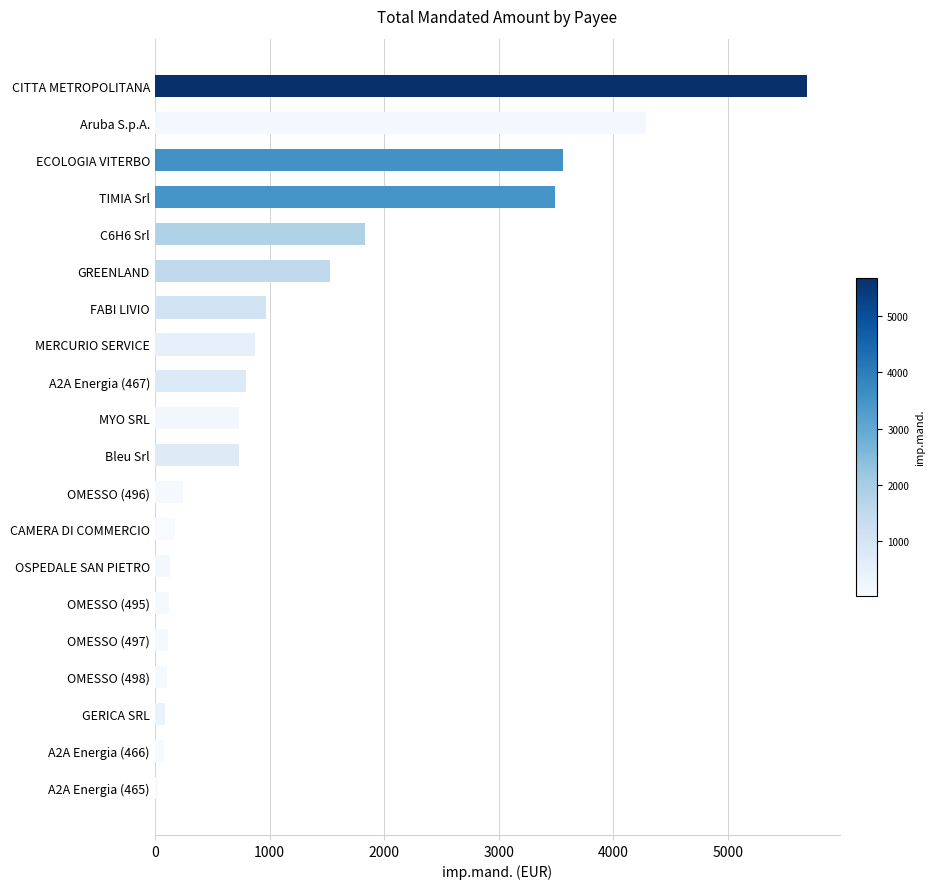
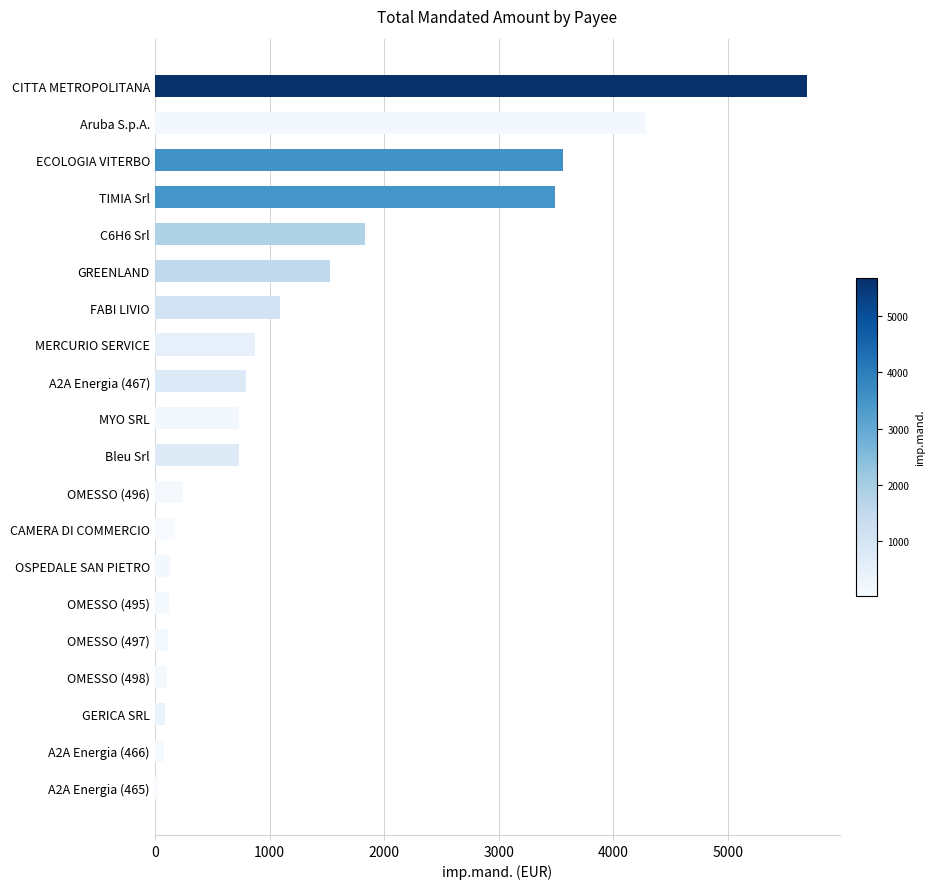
FABI LIVIO: 970 -> 1100
